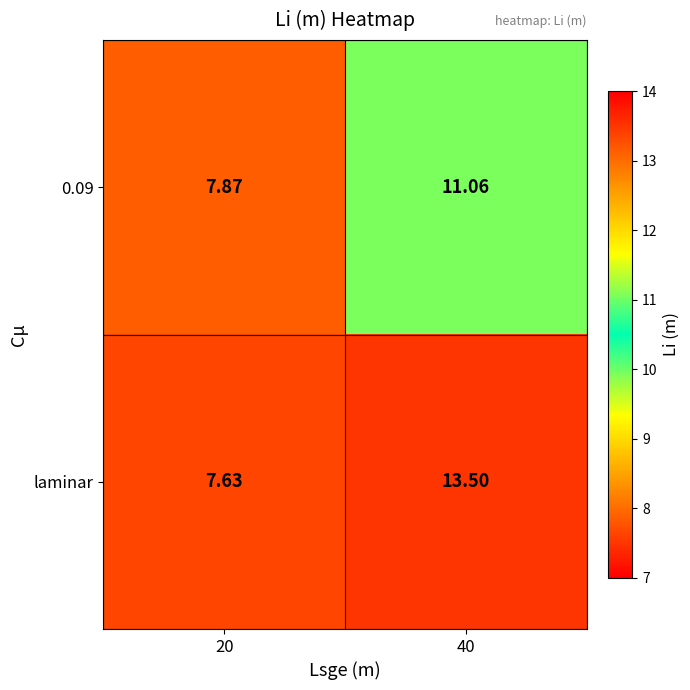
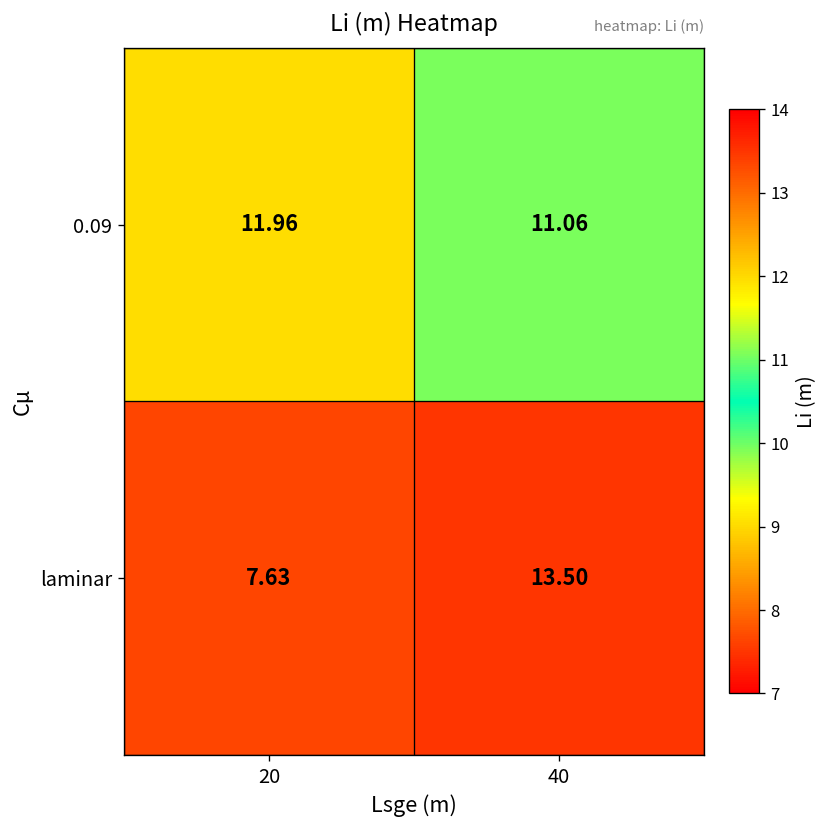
0.09, 20: 7.87 -> 11.96
